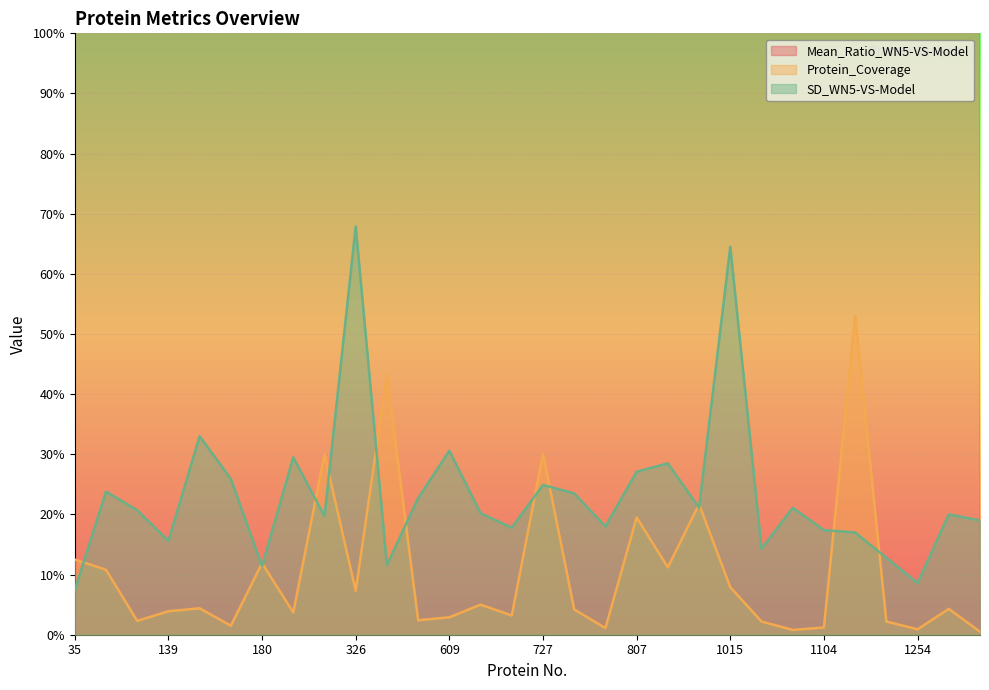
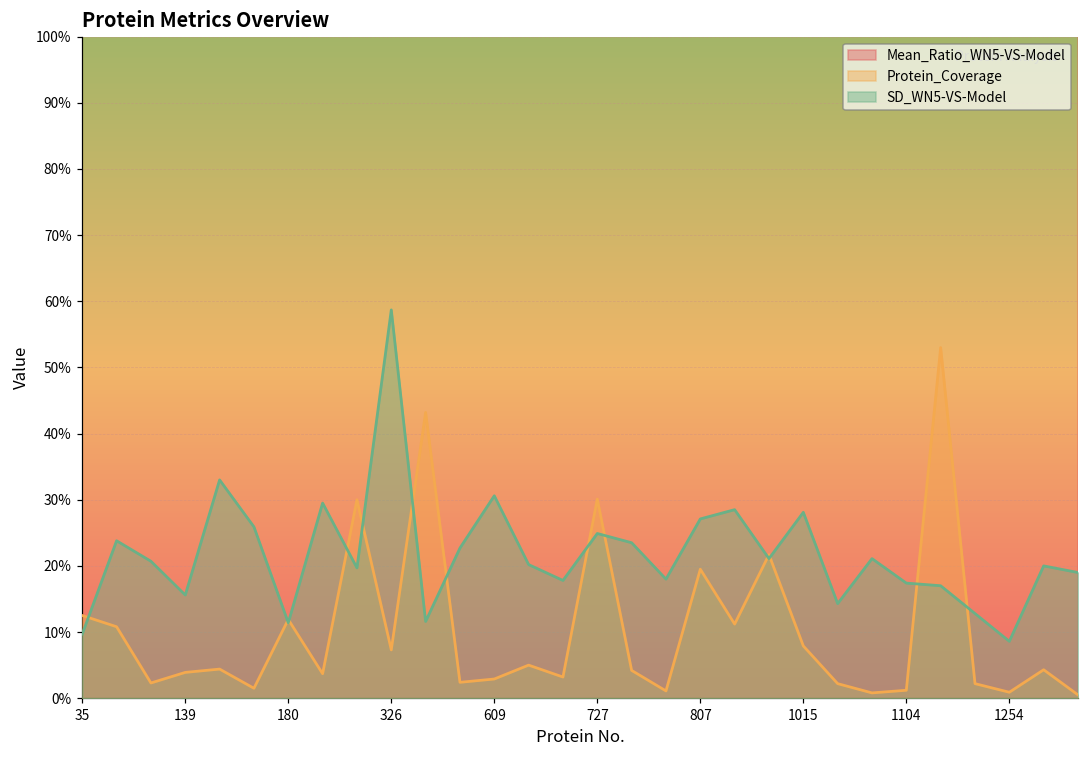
SD_WN5-VS-Model, 35: 7% -> 10%
SD_WN5-VS-Model, 326: 68% -> 59%
SD_WN5-VS-Model, 1015: 65% -> 28%
